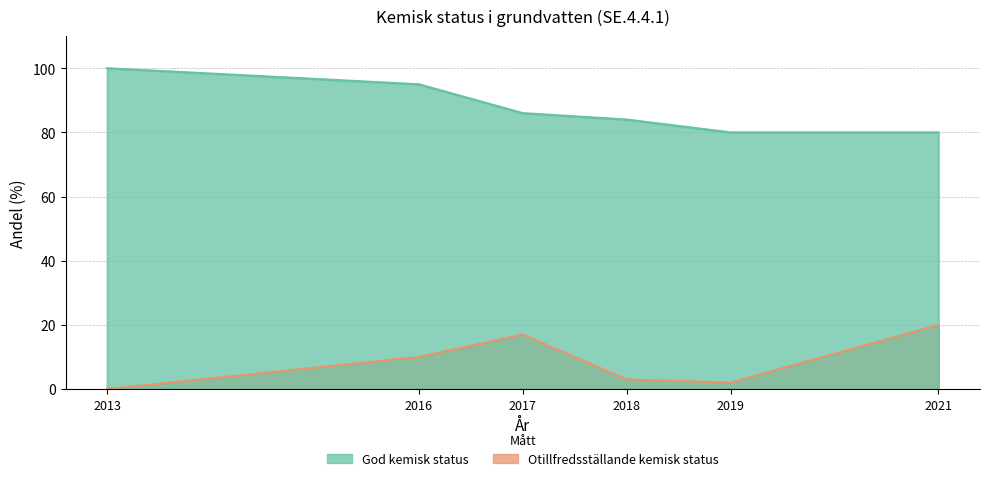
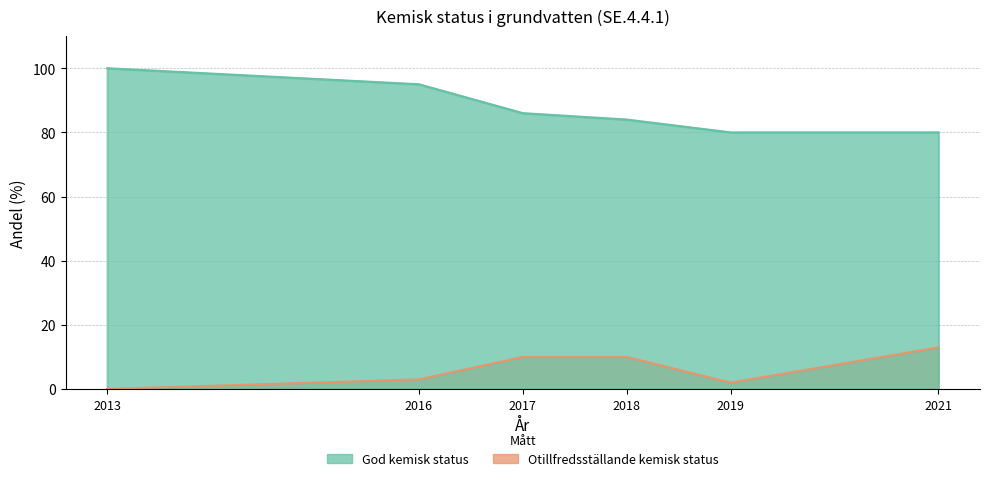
Otillfredsställande kemisk status, 2016: 10 -> 3
Otillfredsställande kemisk status, 2017: 17 -> 10
Otillfredsställande kemisk status, 2018: 3 -> 10
Otillfredsställande kemisk status, 2021: 20 -> 13
